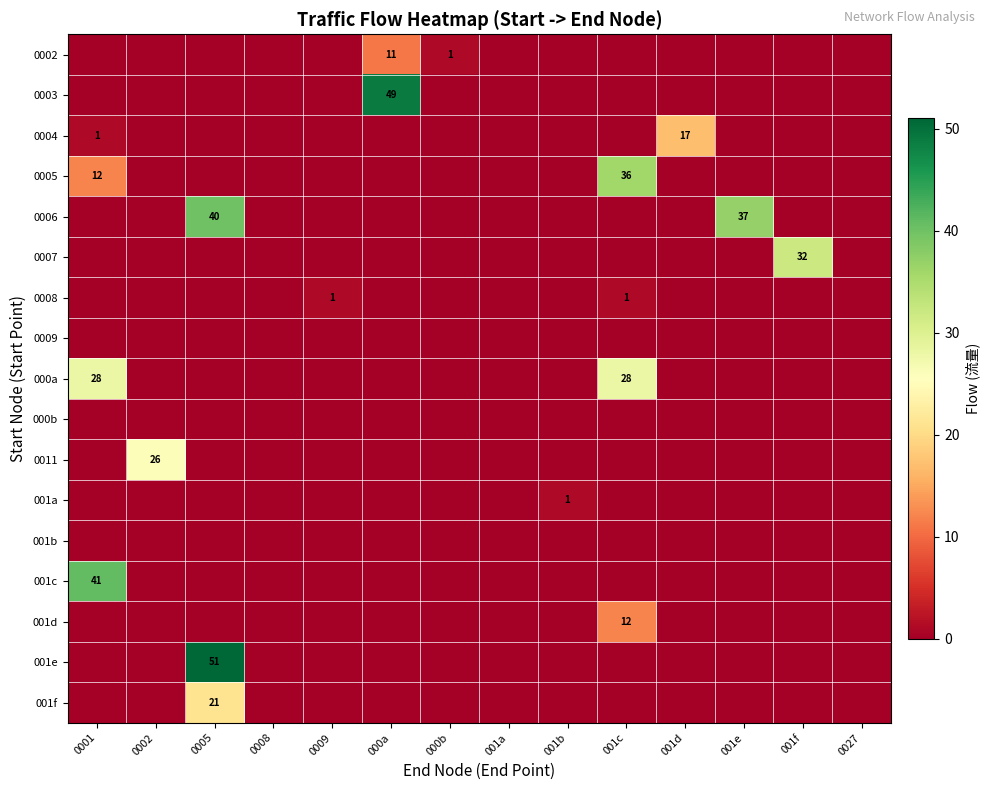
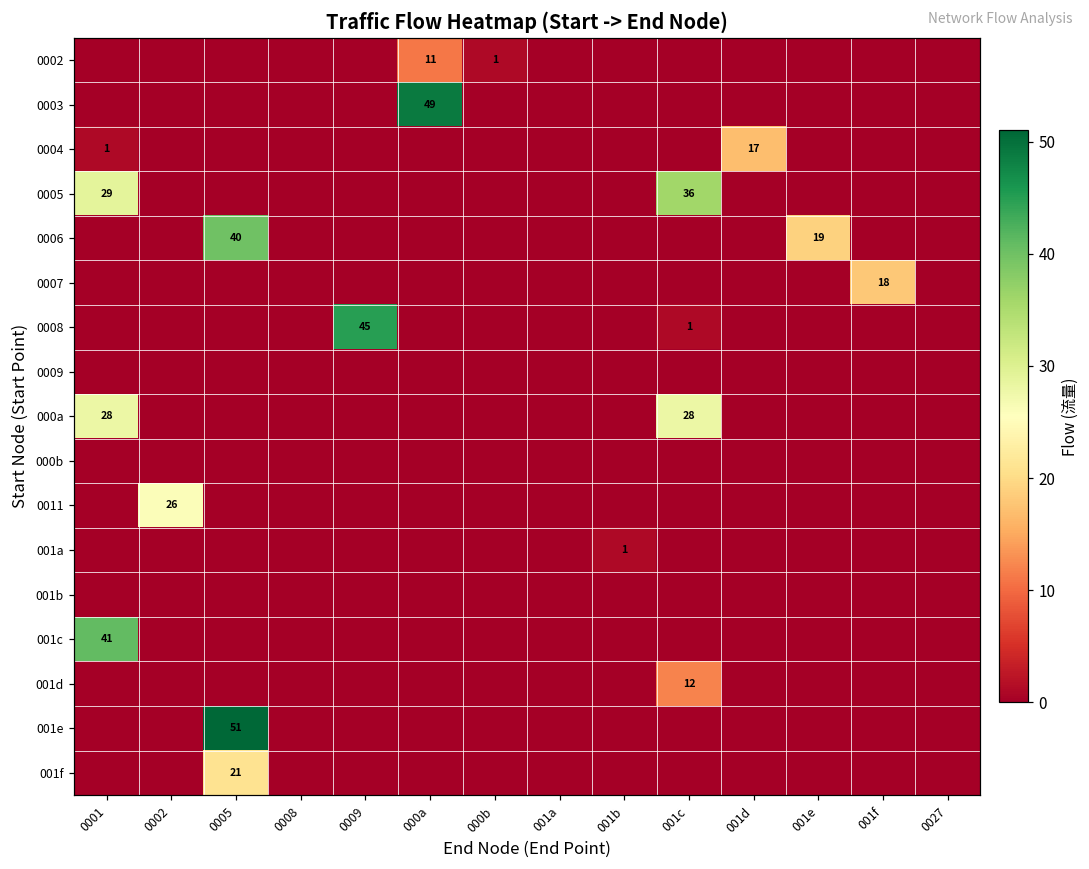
0005, 0001: 12 -> 29
0006, 001e: 37 -> 19
0007, 001f: 32 -> 18
0008, 0009: 1 -> 45
